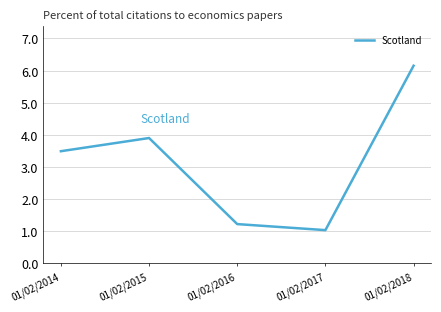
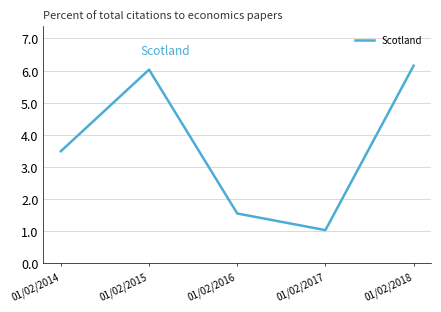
01/02/2015: 3.9 -> 6.0
01/02/2016: 1.2 -> 1.5
